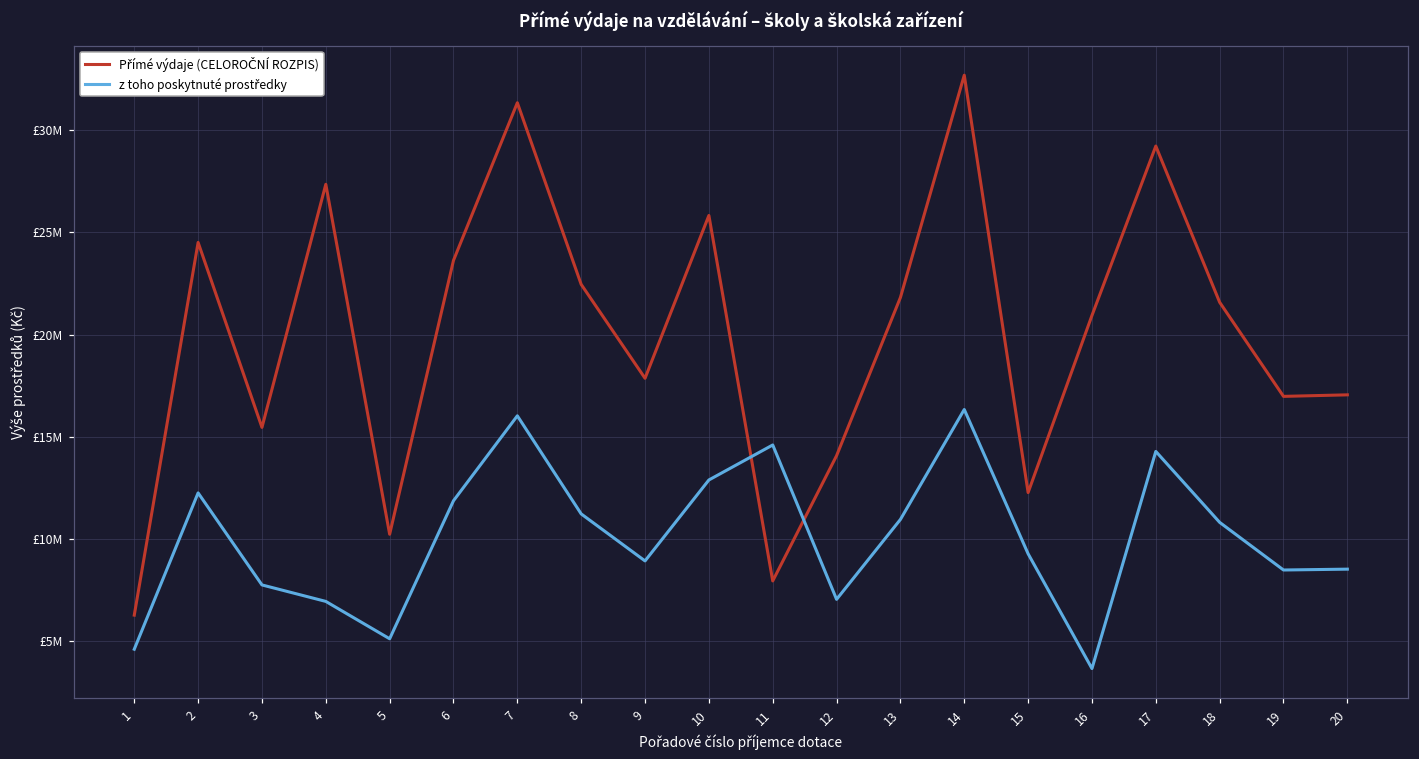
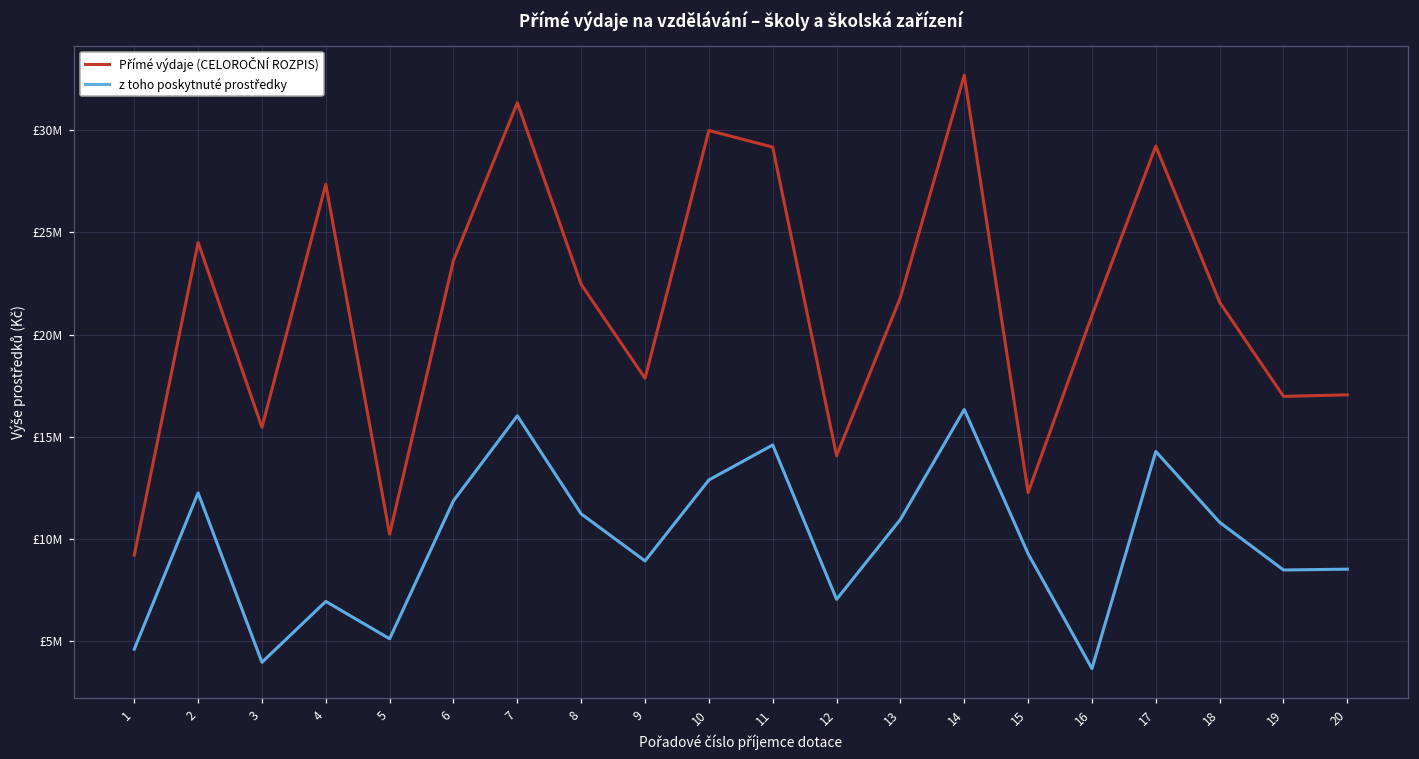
Přímé výdaje (CELOROČNÍ ROZPIS), 1: £6300000 -> £9200000
z toho poskytnuté prostředky, 3: £7700000 -> £4000000
Přímé výdaje (CELOROČNÍ ROZPIS), 10: £25800000 -> £30000000
Přímé výdaje (CELOROČNÍ ROZPIS), 11: £7900000 -> £29200000
